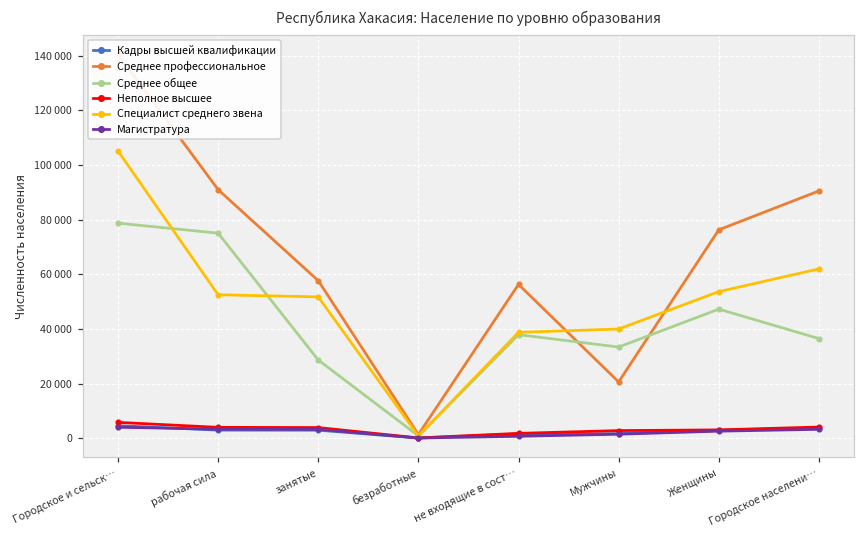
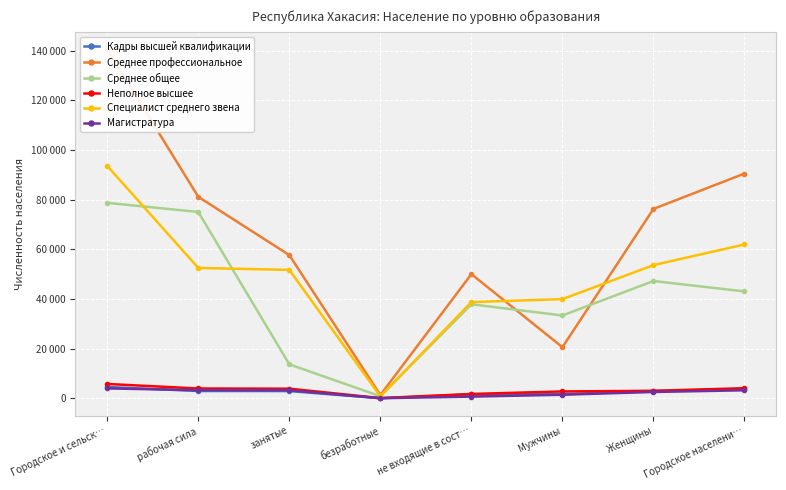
Специалист среднего звена, Городское и сельск…: 105000 -> 94000
Среднее профессиональное, рабочая сила: 91000 -> 81000
Среднее общее, занятые: 29000 -> 14000
Среднее профессиональное, не входящие в сост…: 56000 -> 50000
Среднее общее, Городское населени…: 36000 -> 43000
